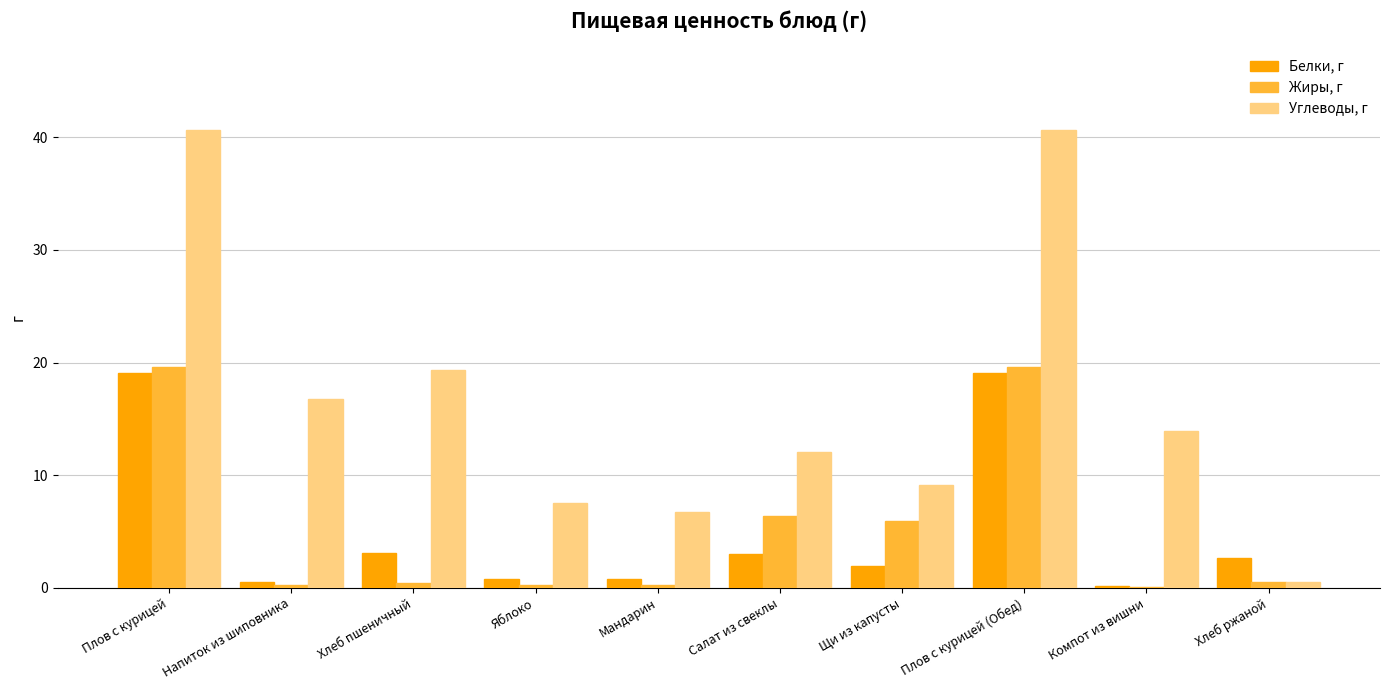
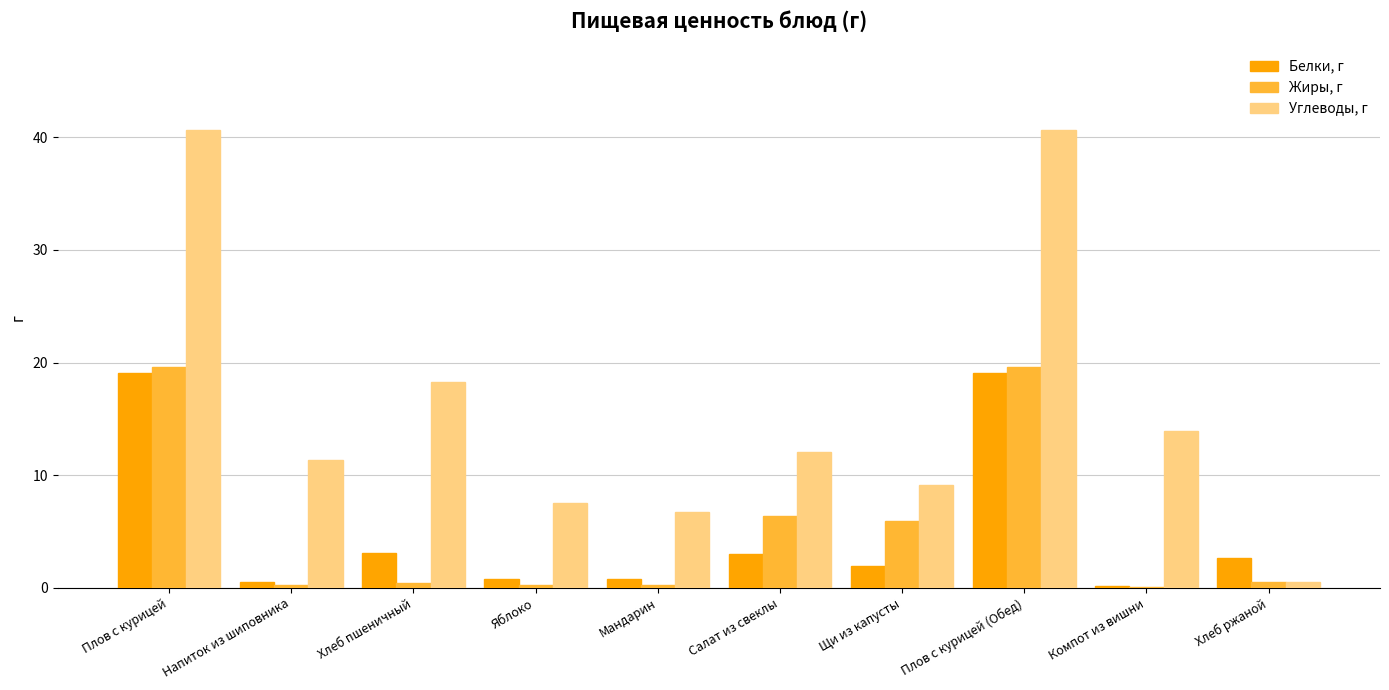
Углеводы, г, Напиток из шиповника: 16.7 -> 11.4
Углеводы, г, Хлеб пшеничный: 19.3 -> 18.3
